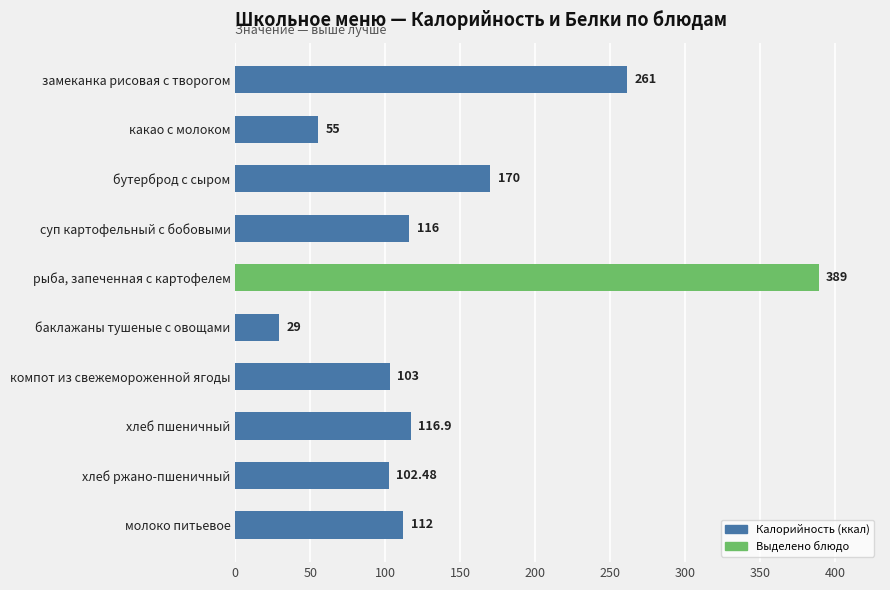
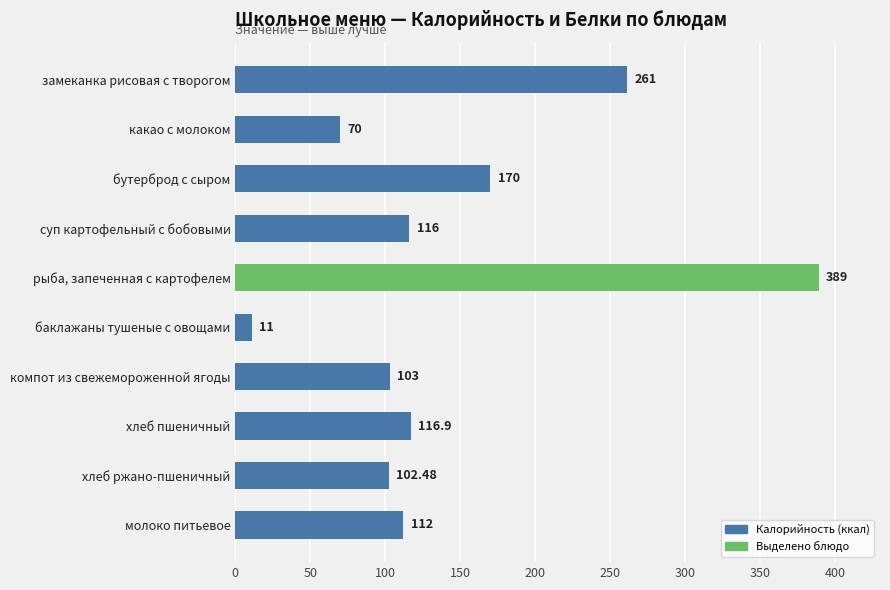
какао с молоком: 55 -> 70
баклажаны тушеные с овощами: 29 -> 11
